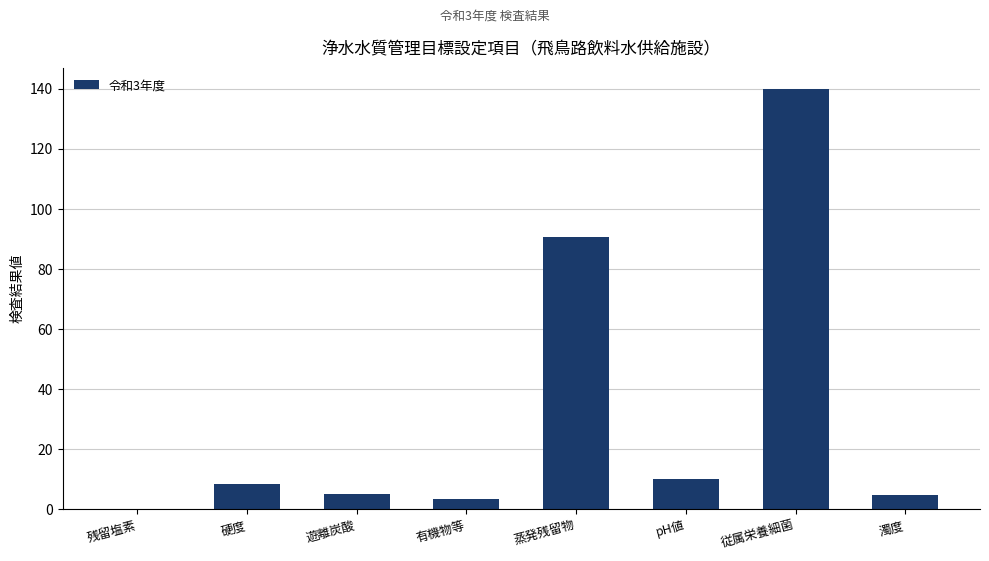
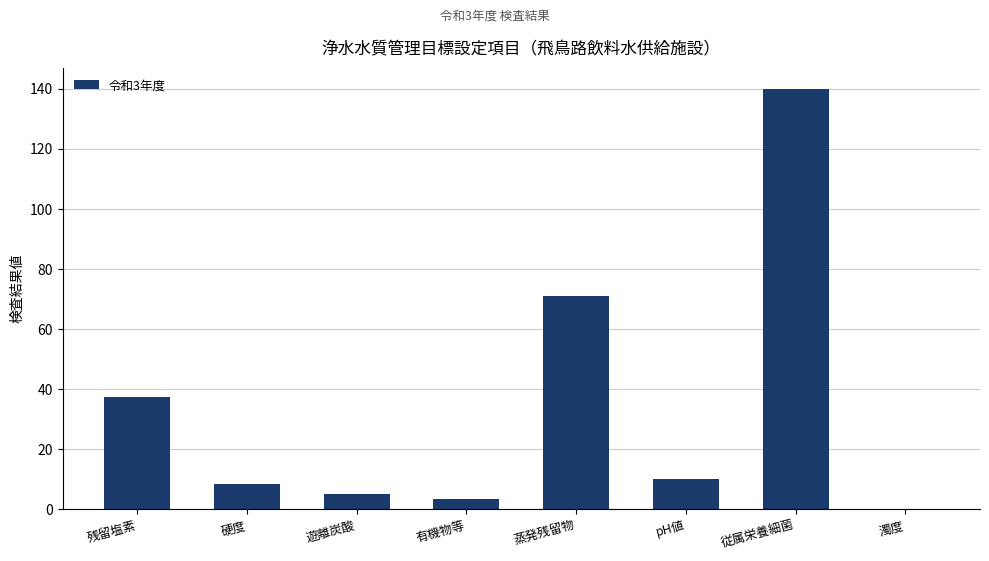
残留塩素: 0 -> 37
蒸発残留物: 91 -> 71
濁度: 5 -> 0
